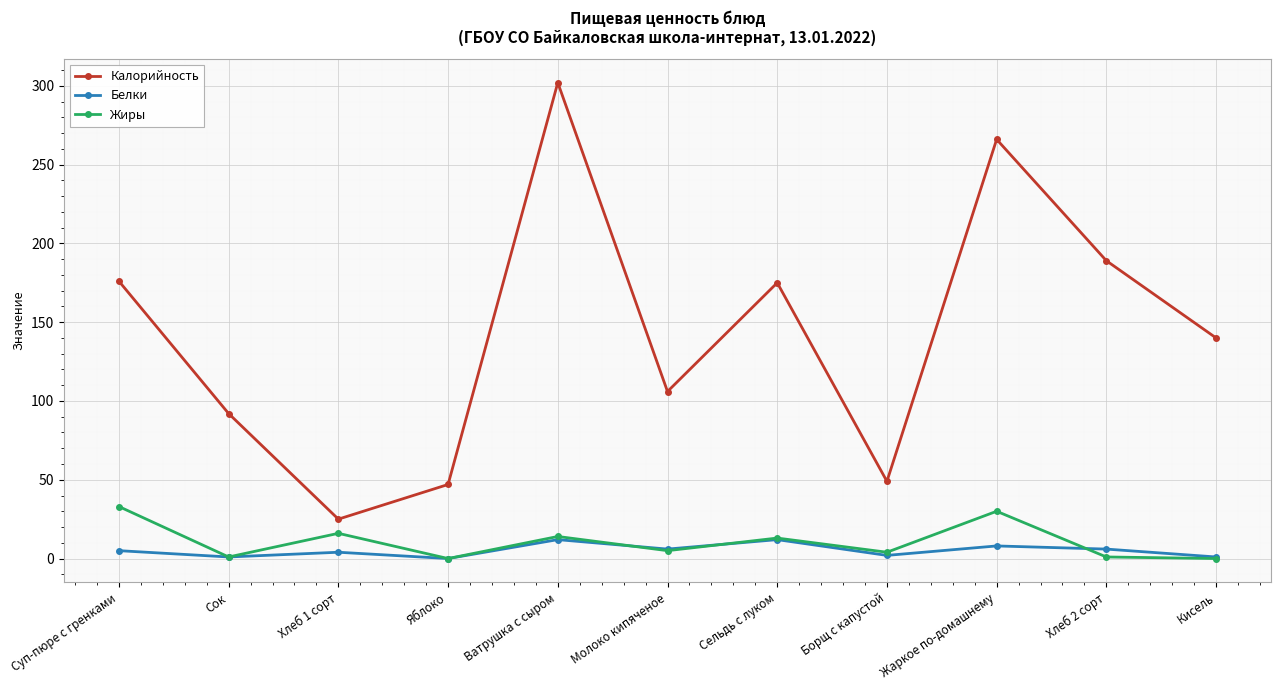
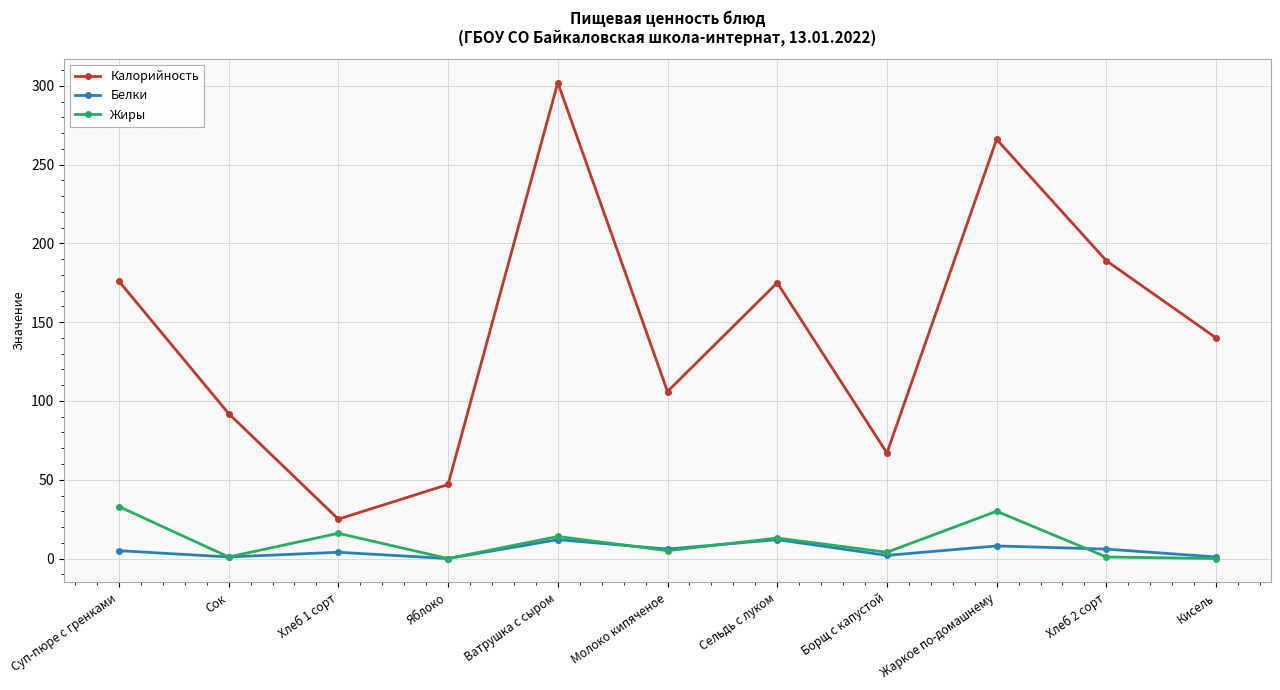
Калорийность, Борщ с капустой: 49 -> 67
